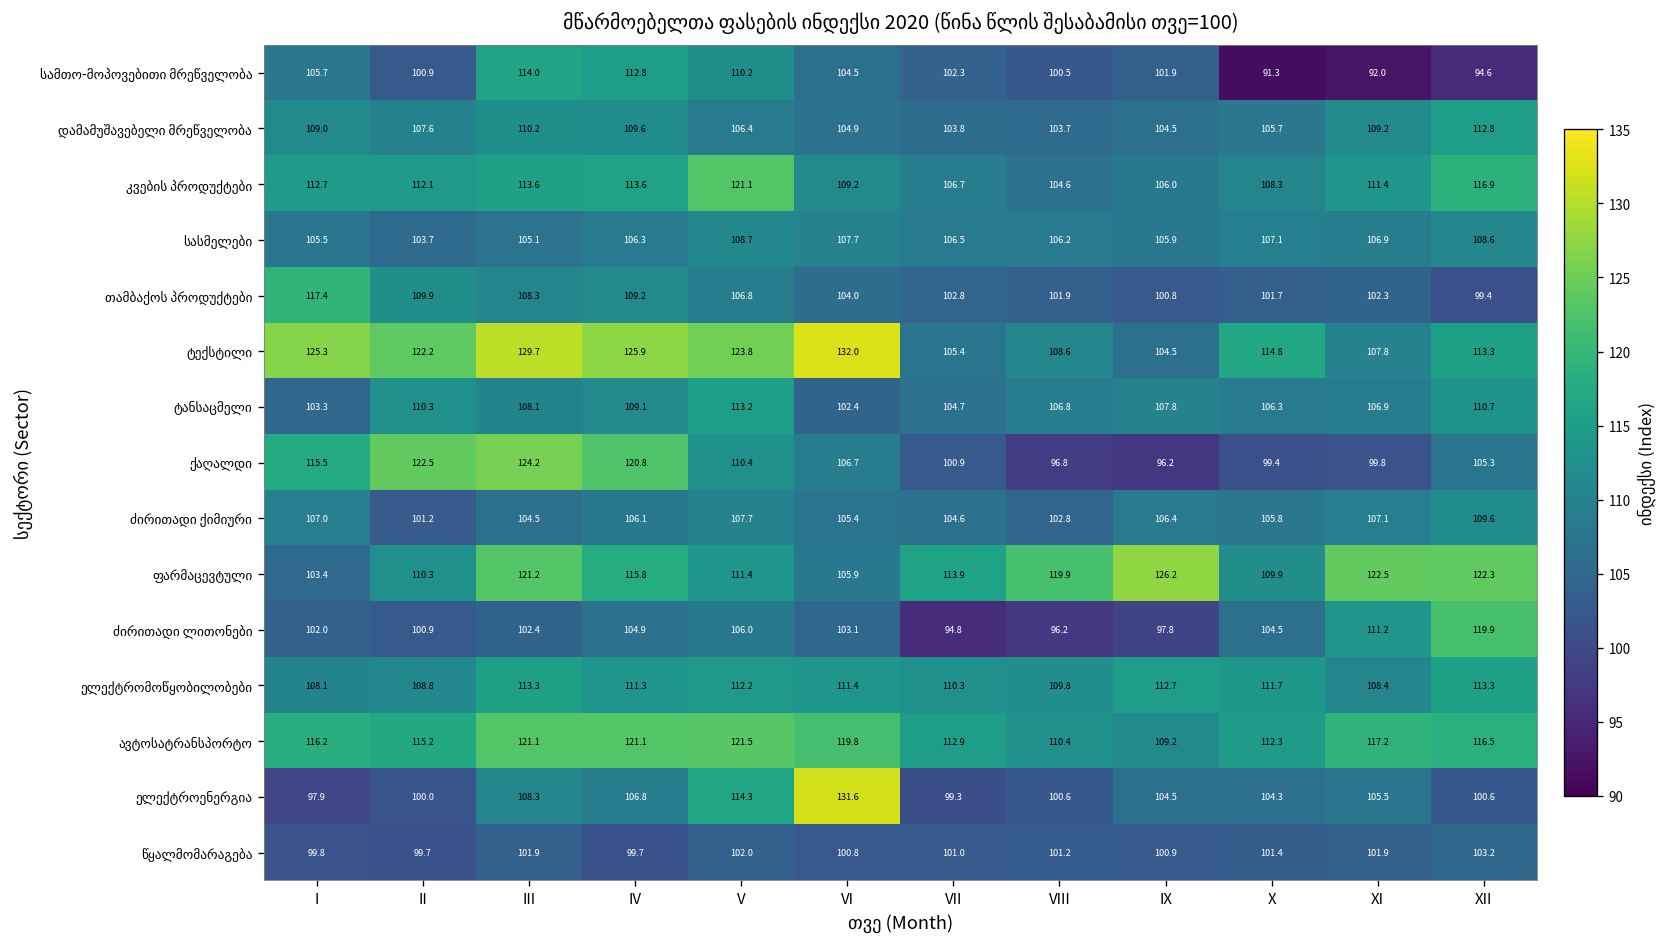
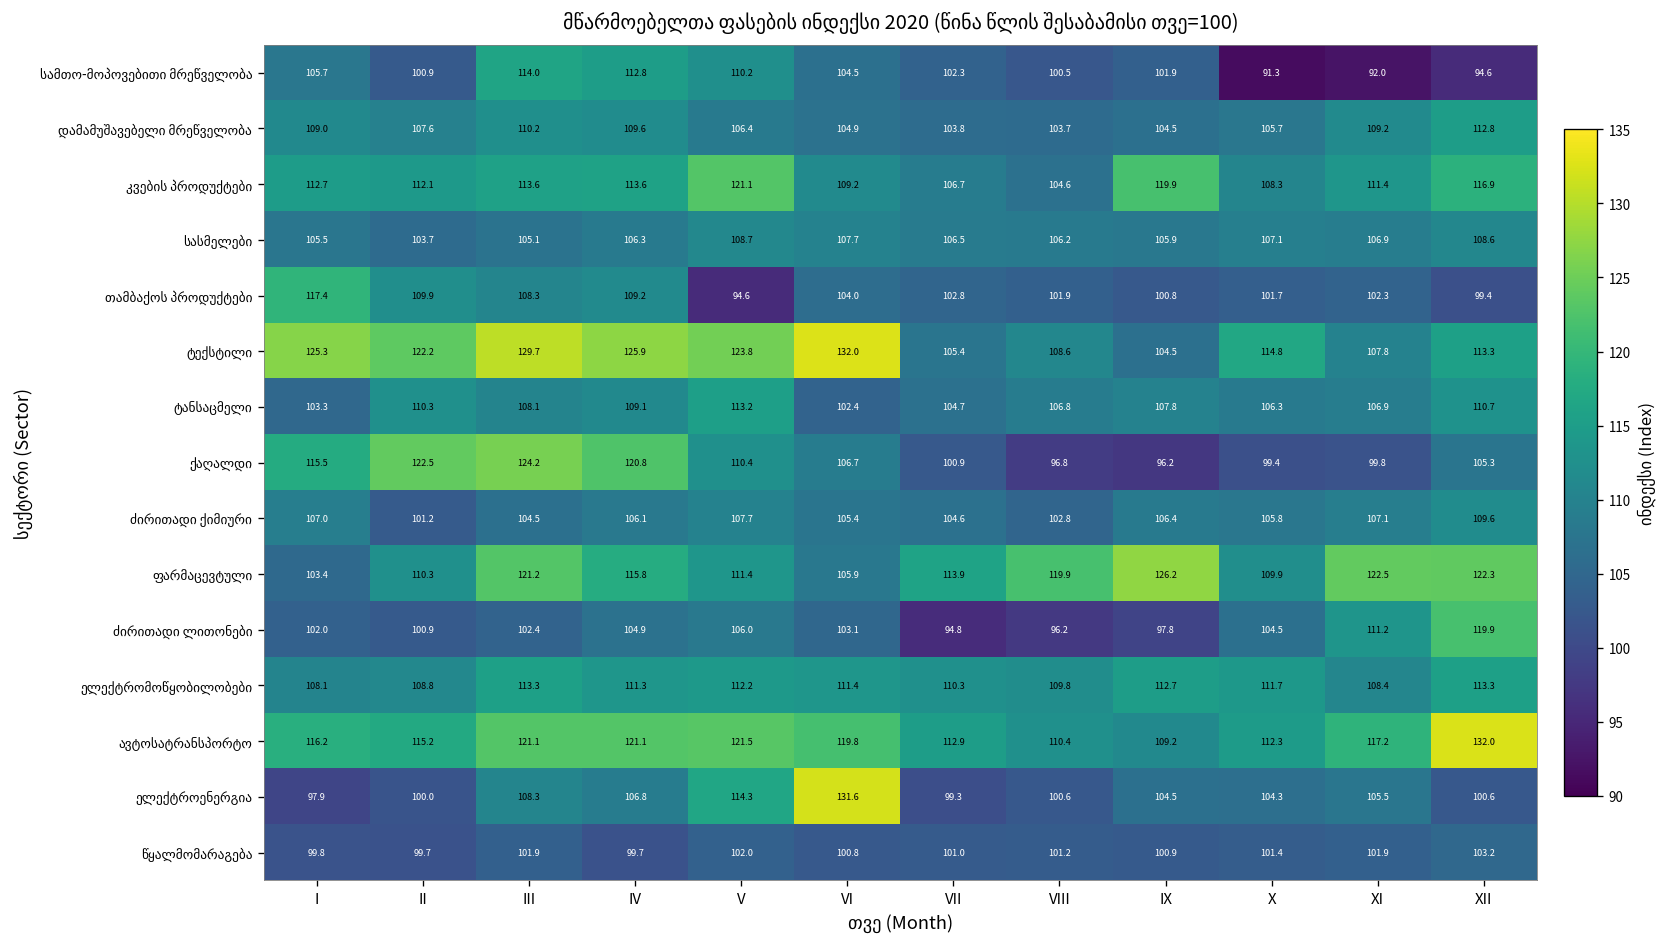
კვების პროდუქტები, IX: 106.0 -> 119.9
თამბაქოს პროდუქტები, V: 106.8 -> 94.6
ავტოსატრანსპორტო, XII: 116.5 -> 132.0
